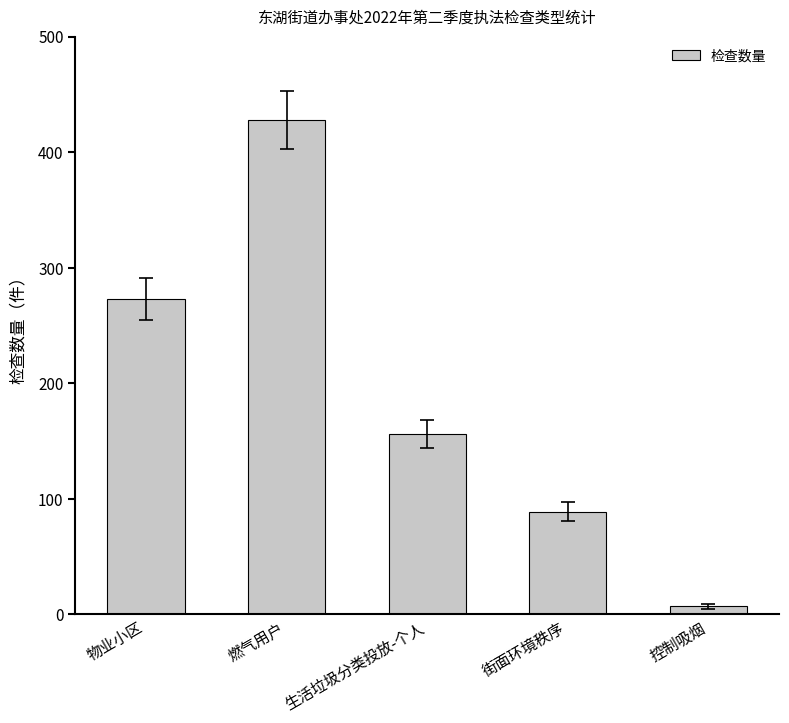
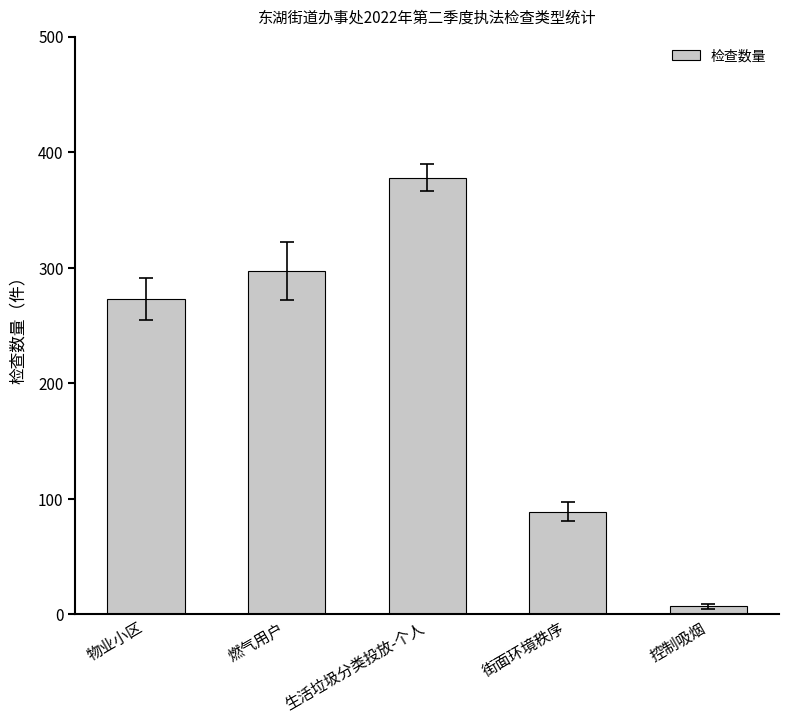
检查数量, 燃气用户: 428 -> 297
检查数量, 生活垃圾分类投放-个人: 156 -> 378
